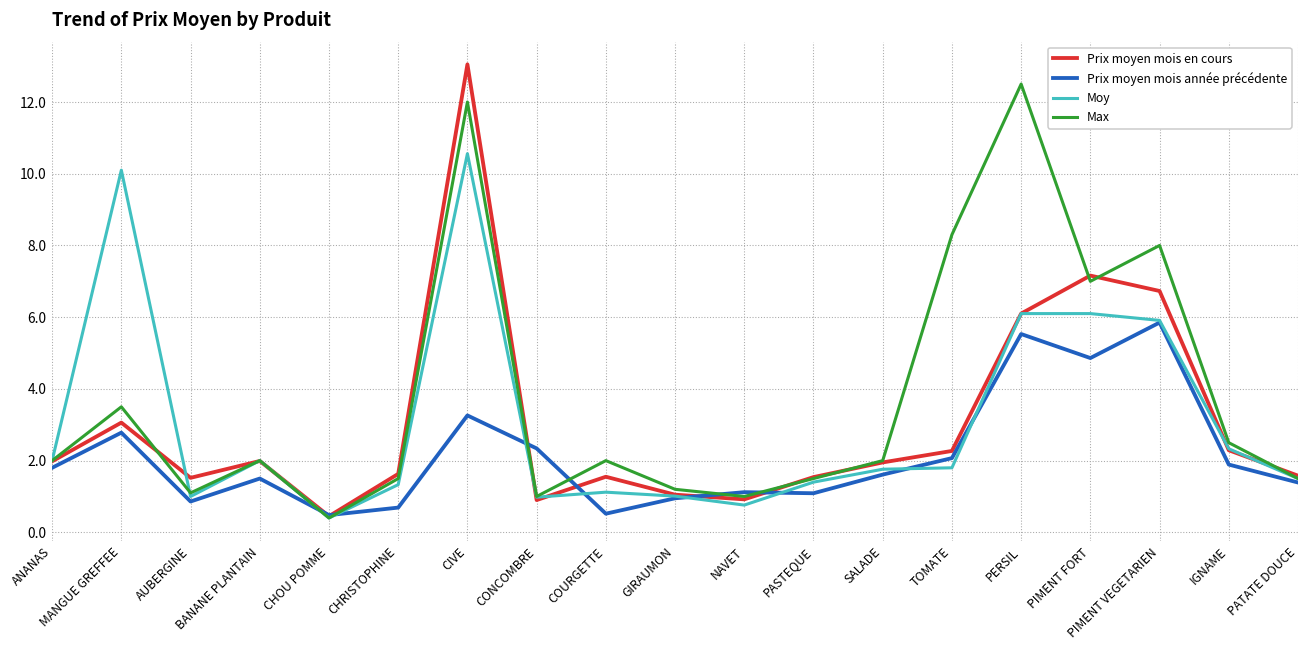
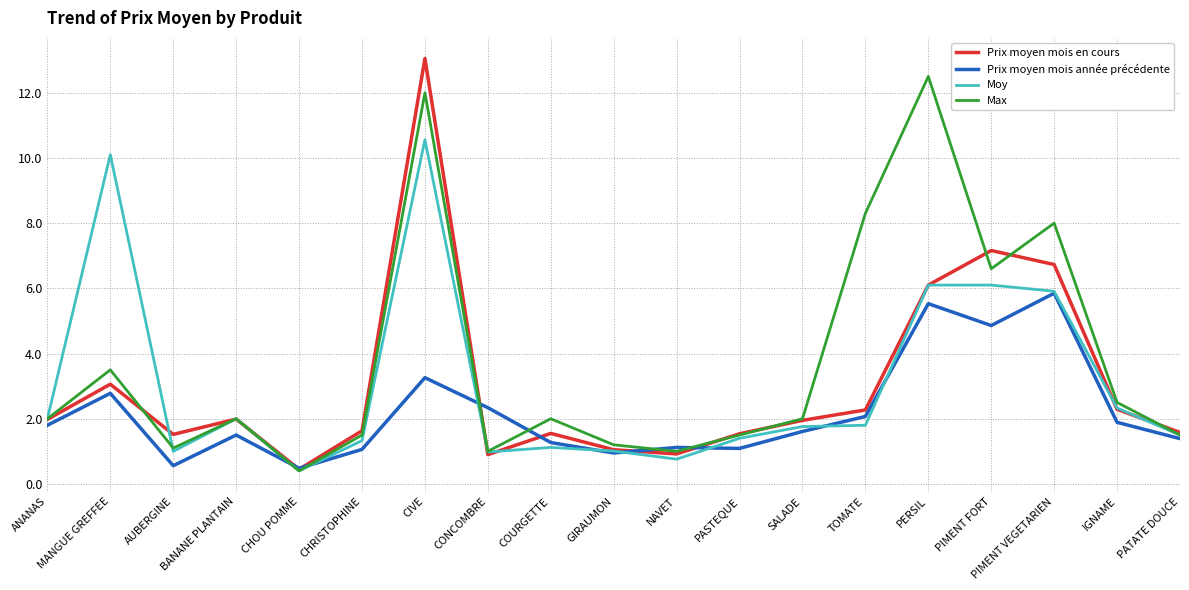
Prix moyen mois année précédente, AUBERGINE: 0.9 -> 0.6
Prix moyen mois année précédente, CHRISTOPHINE: 0.7 -> 1.1
Prix moyen mois année précédente, COURGETTE: 0.5 -> 1.3
Max, PIMENT FORT: 7.0 -> 6.6
